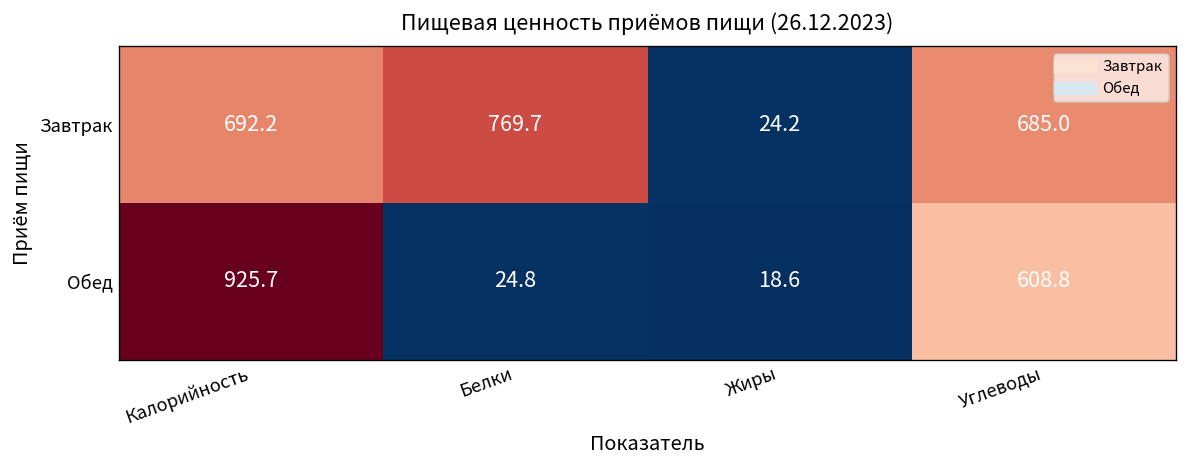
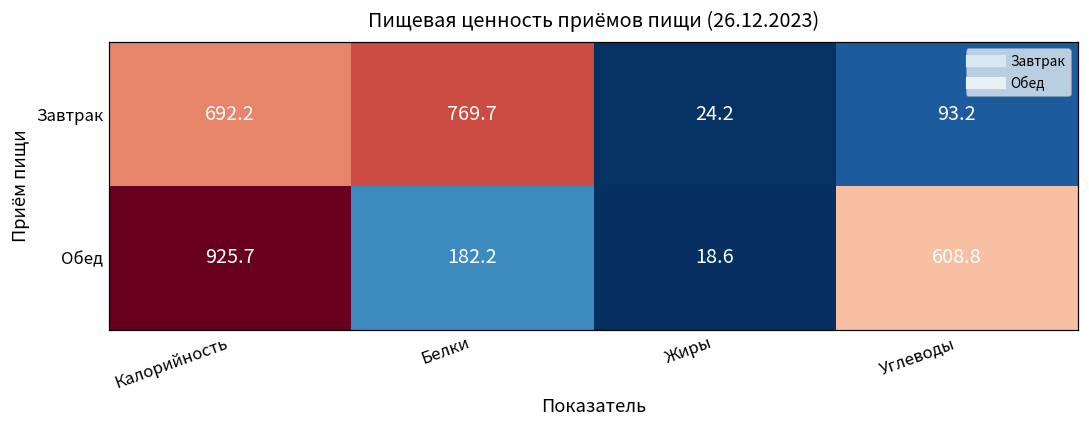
Завтрак, Углеводы: 685.0 -> 93.2
Обед, Белки: 24.8 -> 182.2
